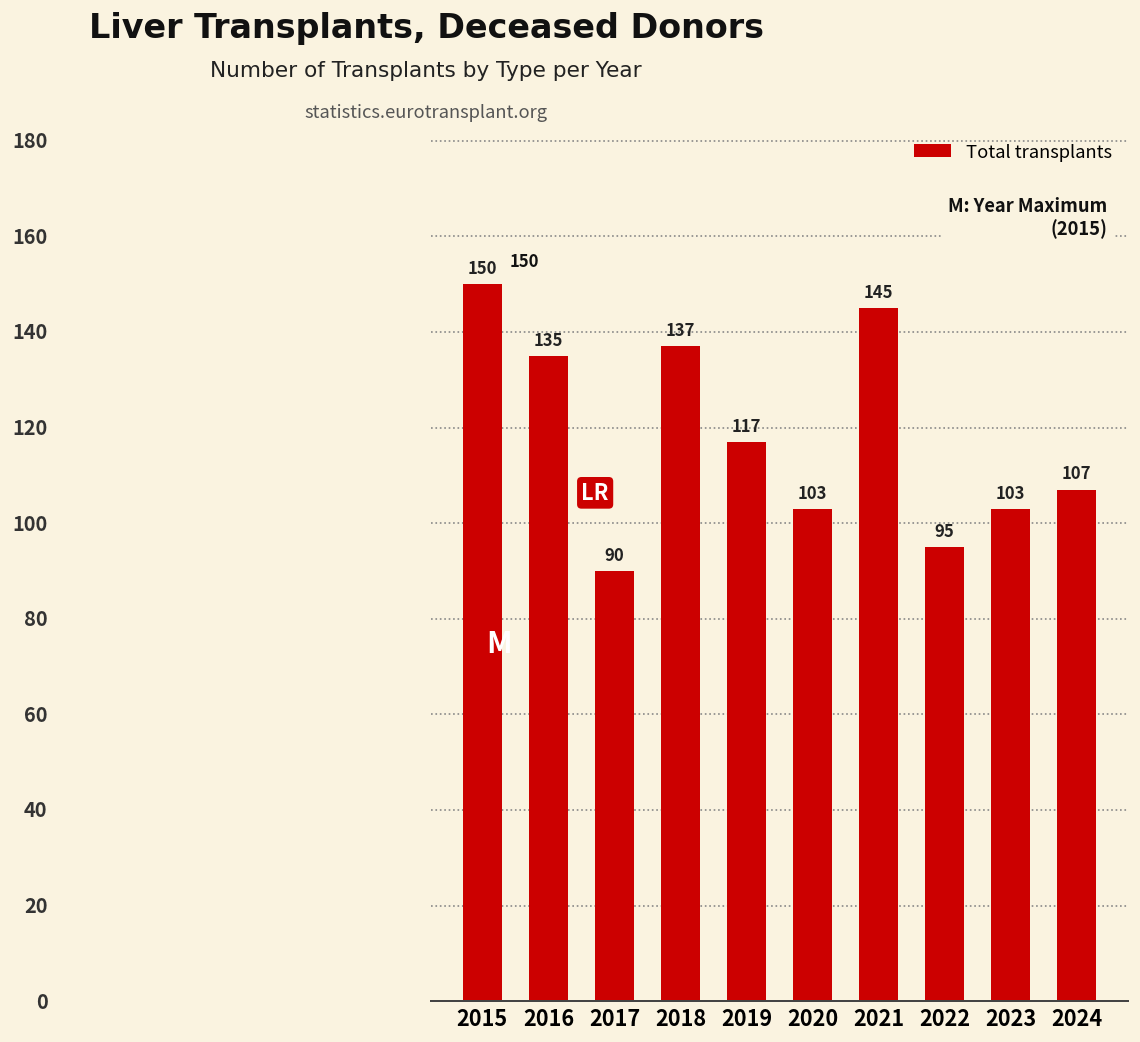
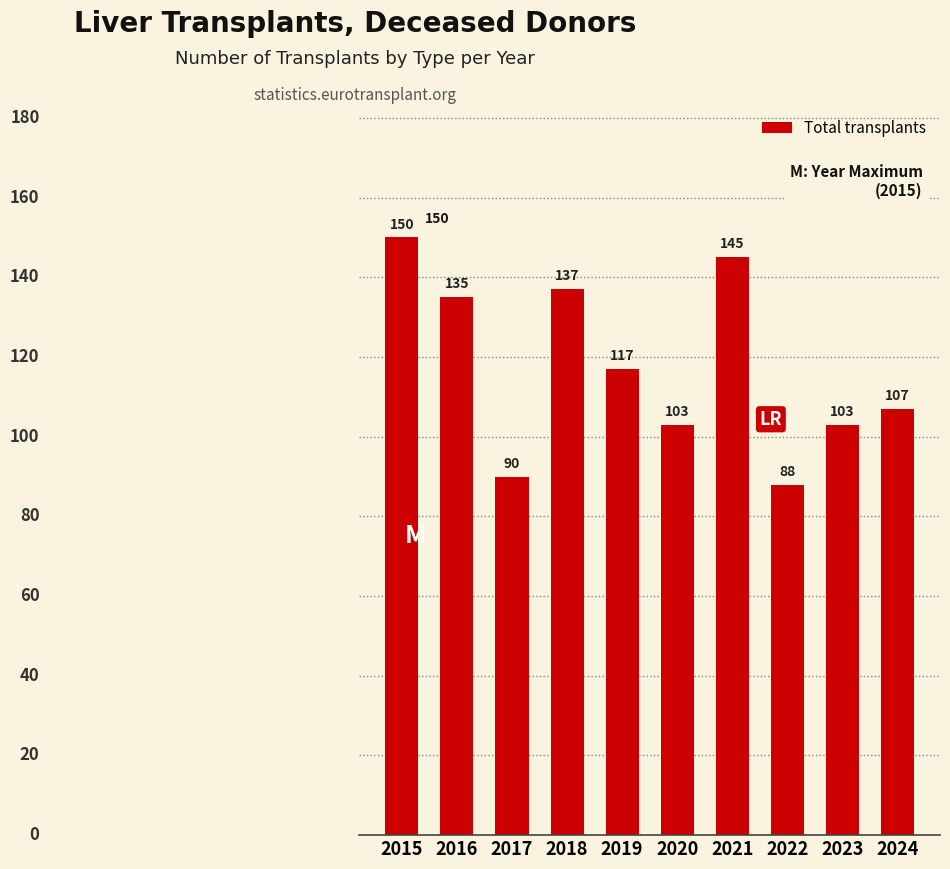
2022: 95 -> 88
